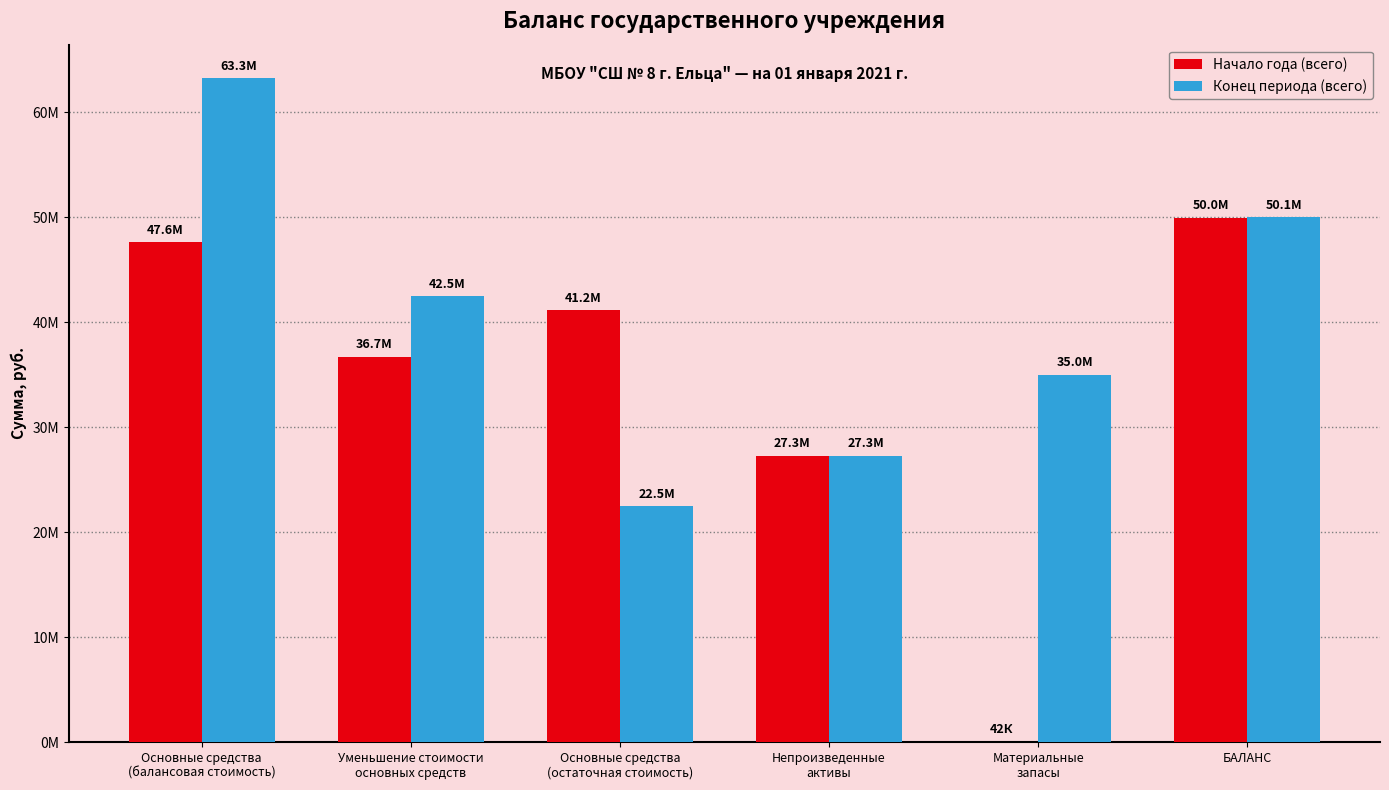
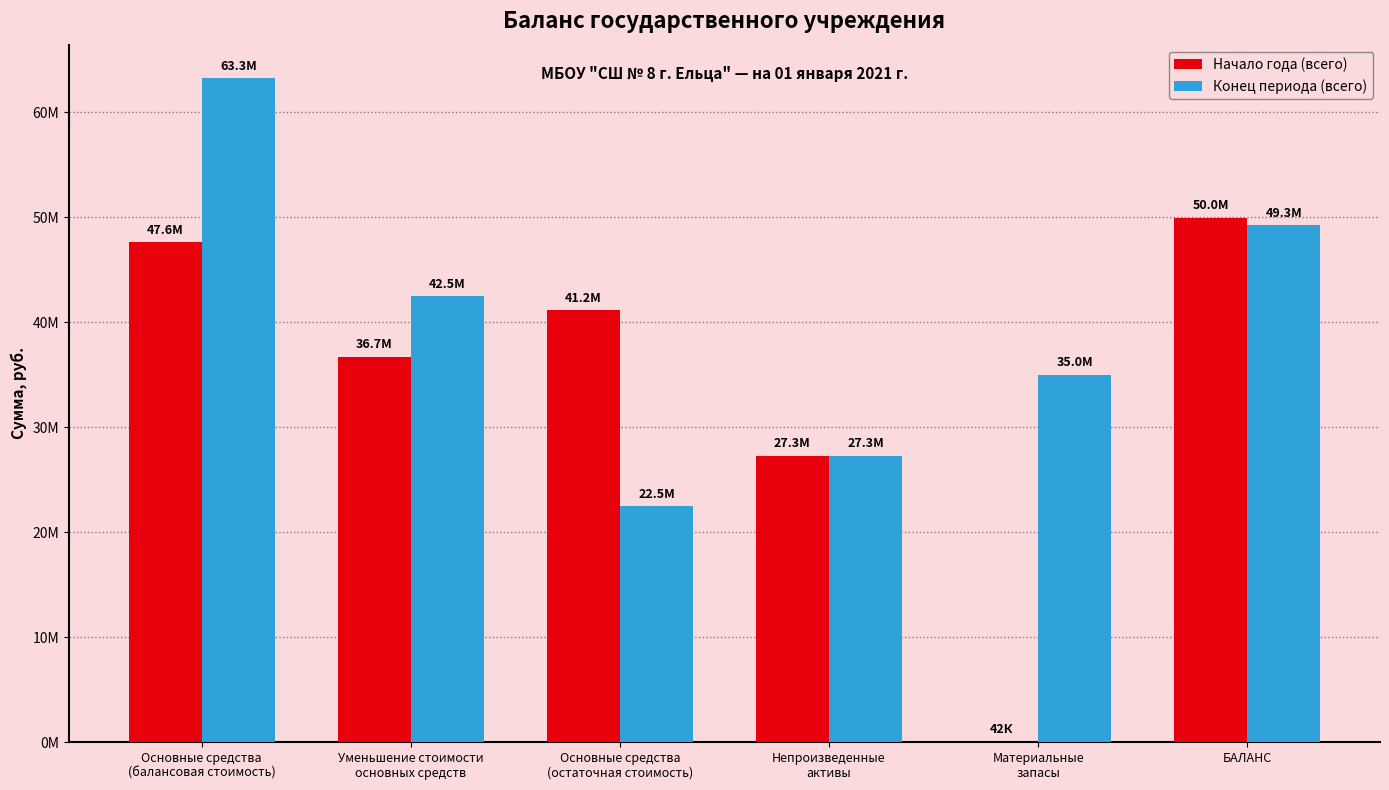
Конец периода (всего), БАЛАНС: 50.1М -> 49.3М
